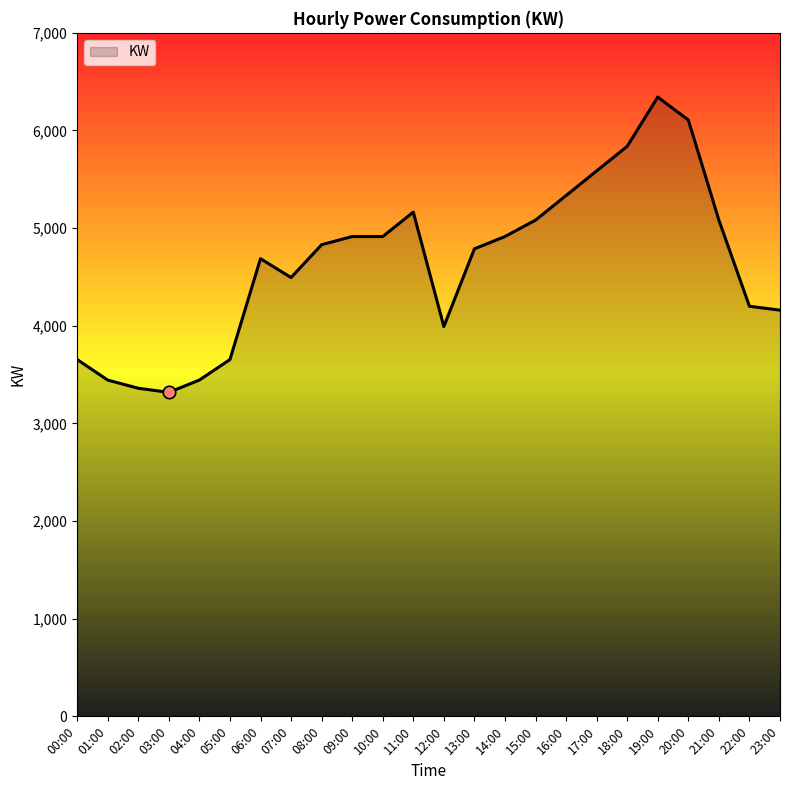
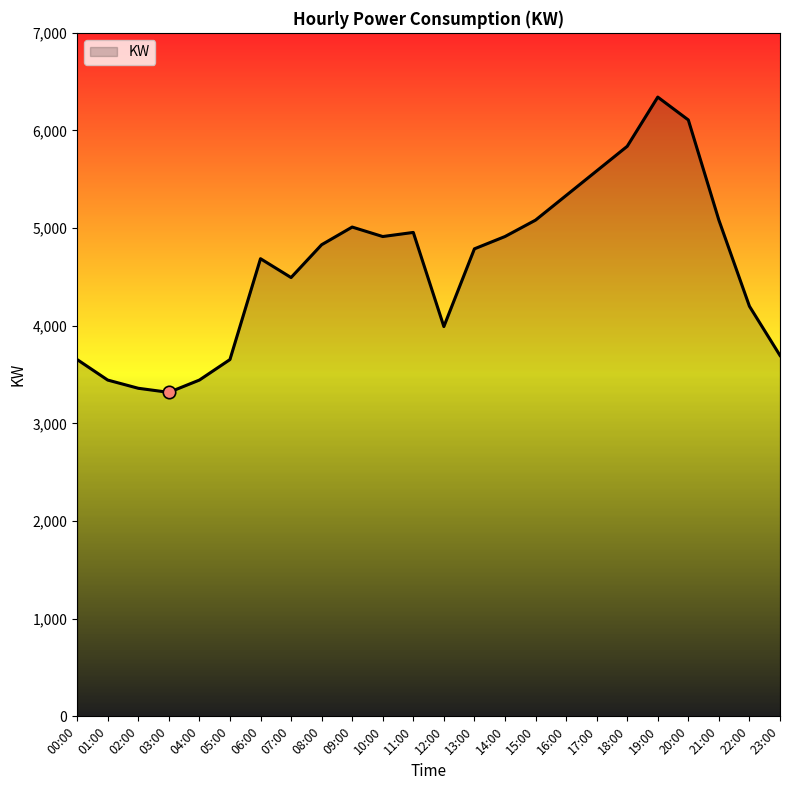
KW, 09:00: 4,900 -> 5,000
KW, 11:00: 5,200 -> 5,000
KW, 23:00: 4,200 -> 3,700
